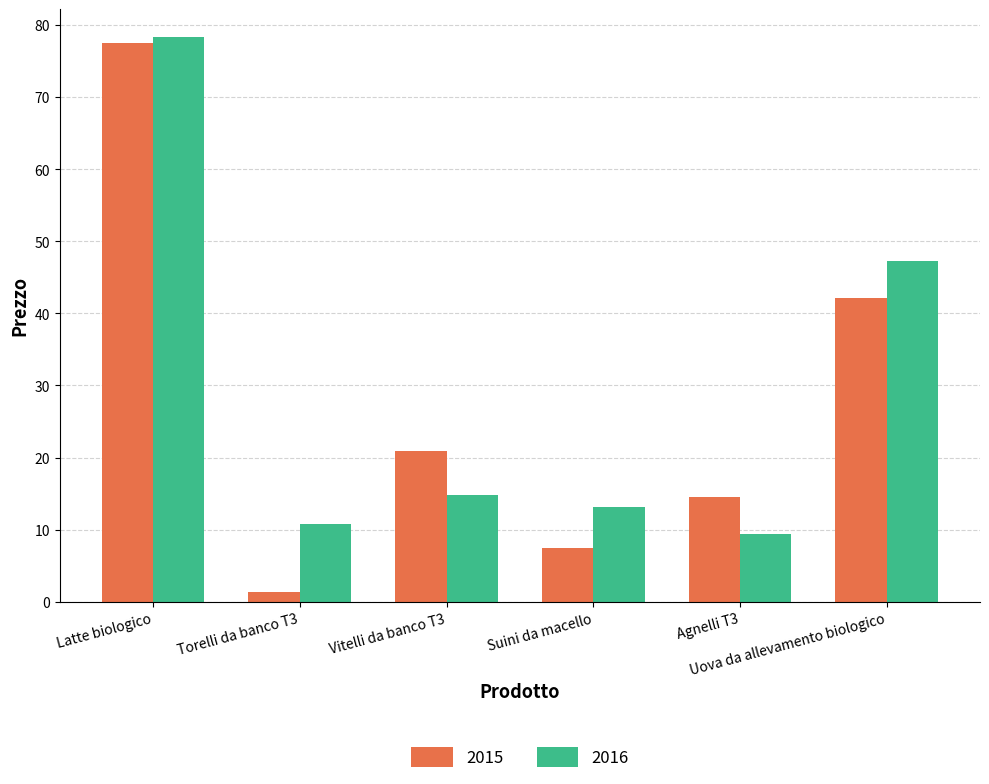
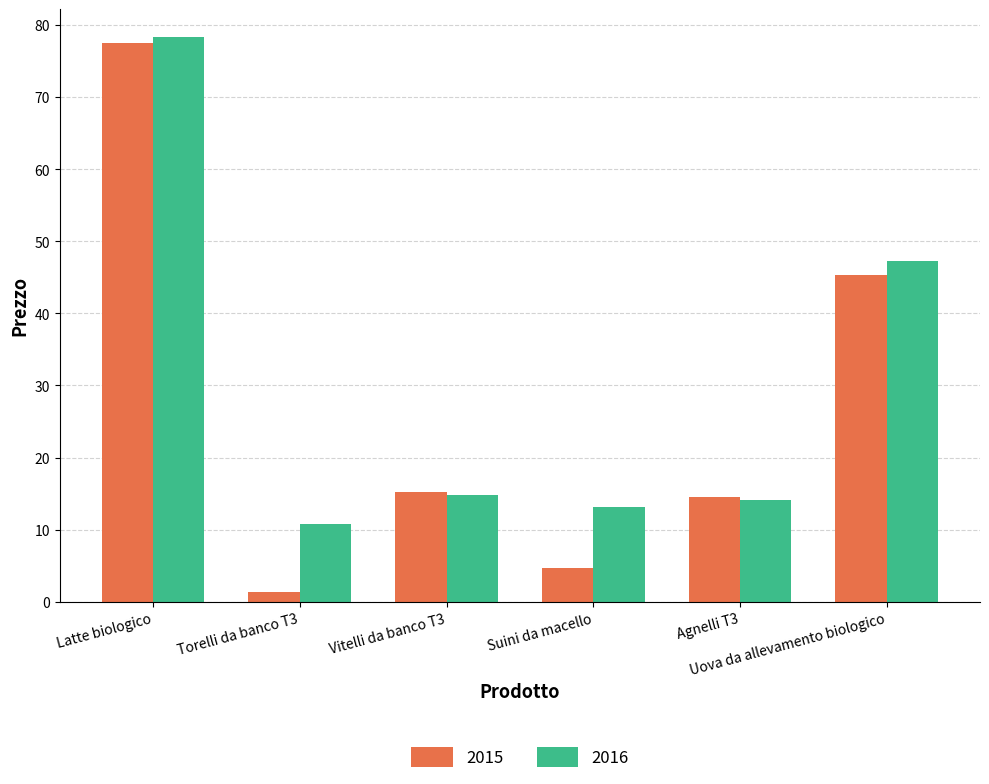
2015, Vitelli da banco T3: 21 -> 15
2015, Suini da macello: 7 -> 5
2016, Agnelli T3: 9 -> 14
2015, Uova da allevamento biologico: 42 -> 45
